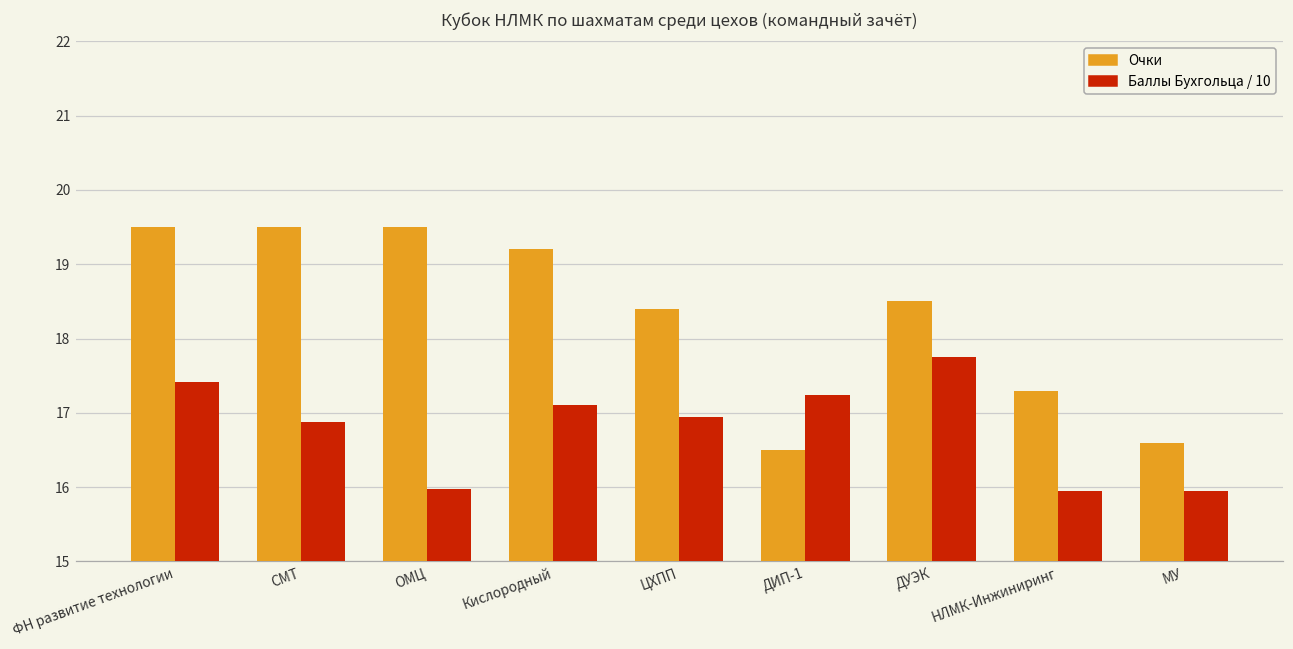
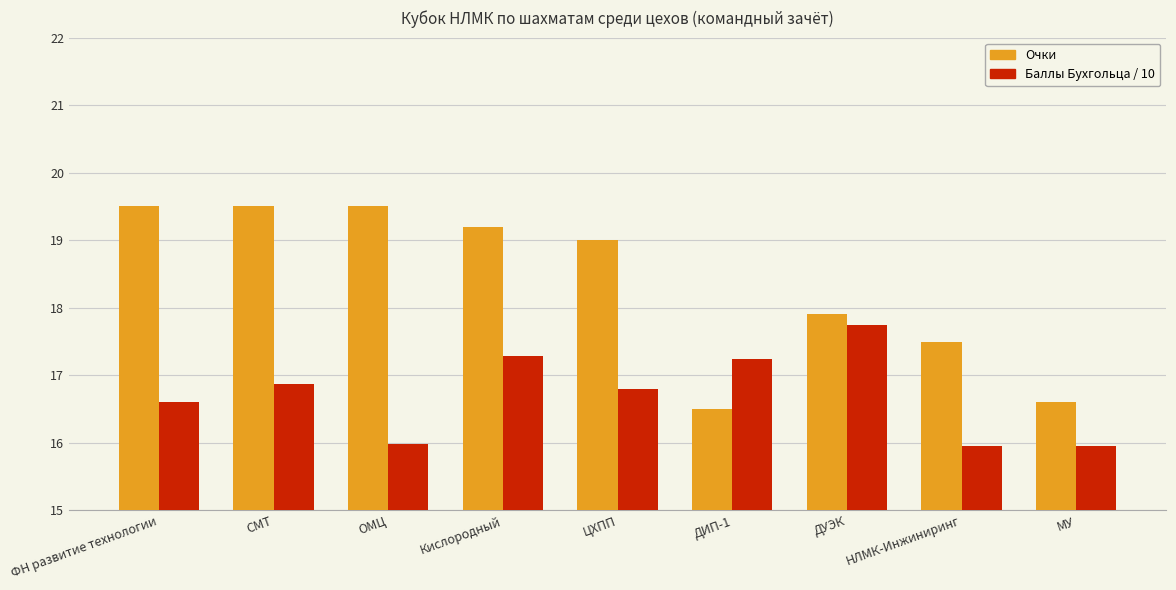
Баллы Бухгольца / 10, ФН развитие технологии: 17.4 -> 16.6
Баллы Бухгольца / 10, Кислородный: 17.1 -> 17.3
Очки, ЦХПП: 18.4 -> 19.0
Баллы Бухгольца / 10, ЦХПП: 16.9 -> 16.8
Очки, ДУЭК: 18.5 -> 17.9
Очки, НЛМК-Инжиниринг: 17.3 -> 17.5
